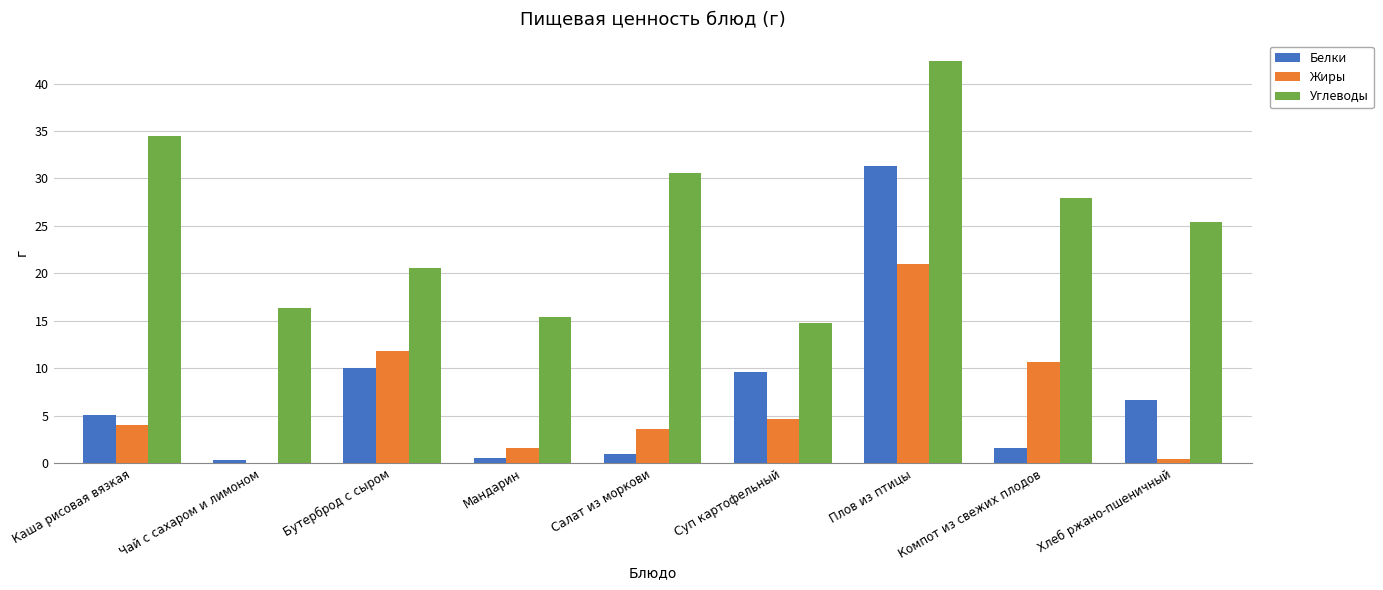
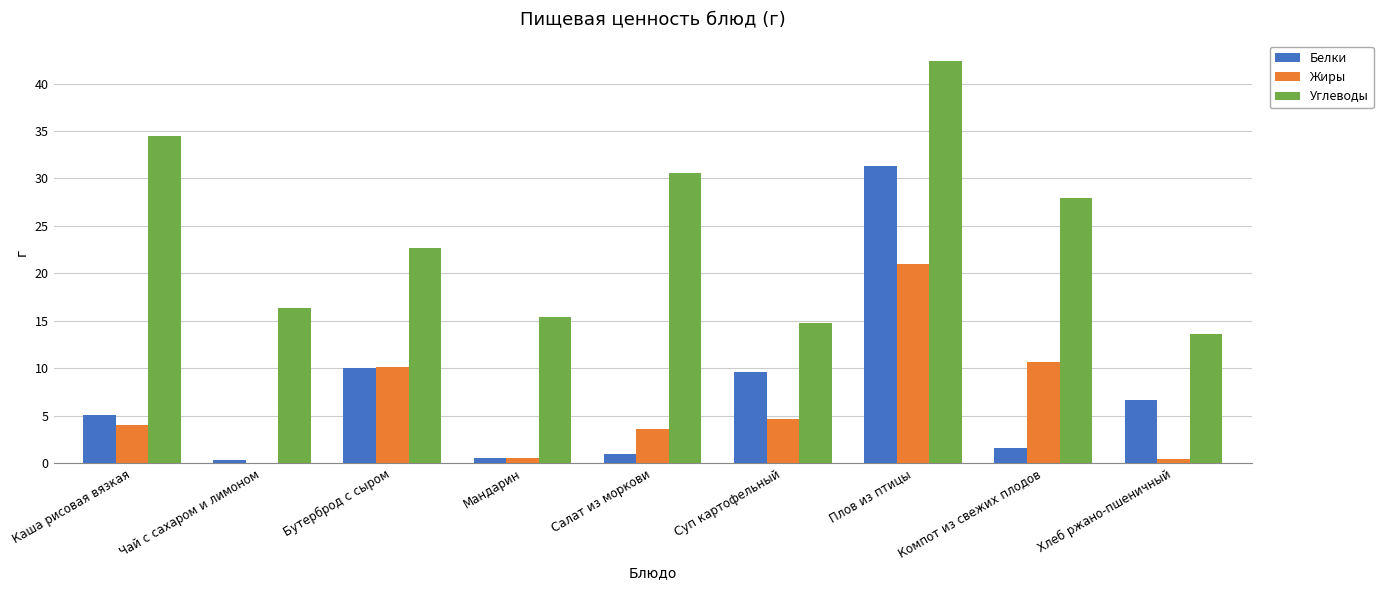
Жиры, Бутерброд с сыром: 12 -> 10
Углеводы, Бутерброд с сыром: 21 -> 23
Жиры, Мандарин: 2 -> 1
Углеводы, Хлеб ржано-пшеничный: 25 -> 14
